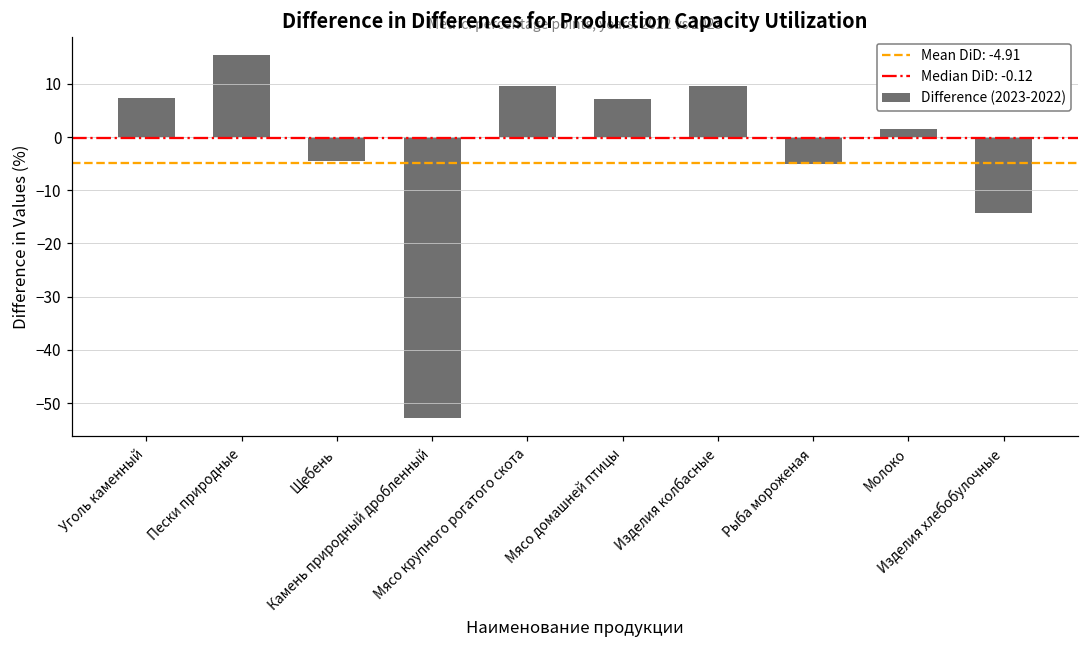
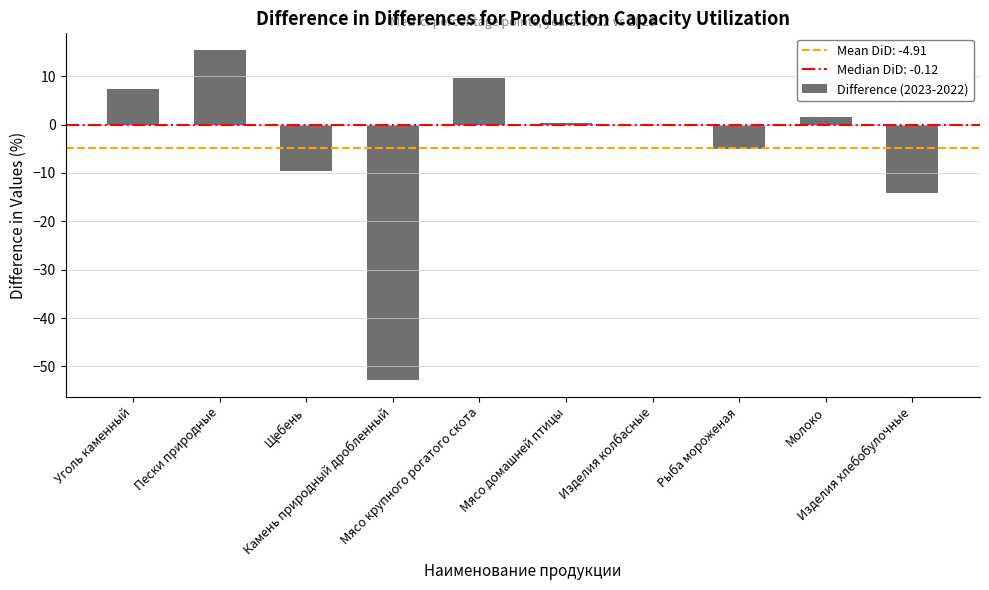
Щебень: -5 -> -10
Мясо домашней птицы: 7 -> 0
Изделия колбасные: 10 -> 0
